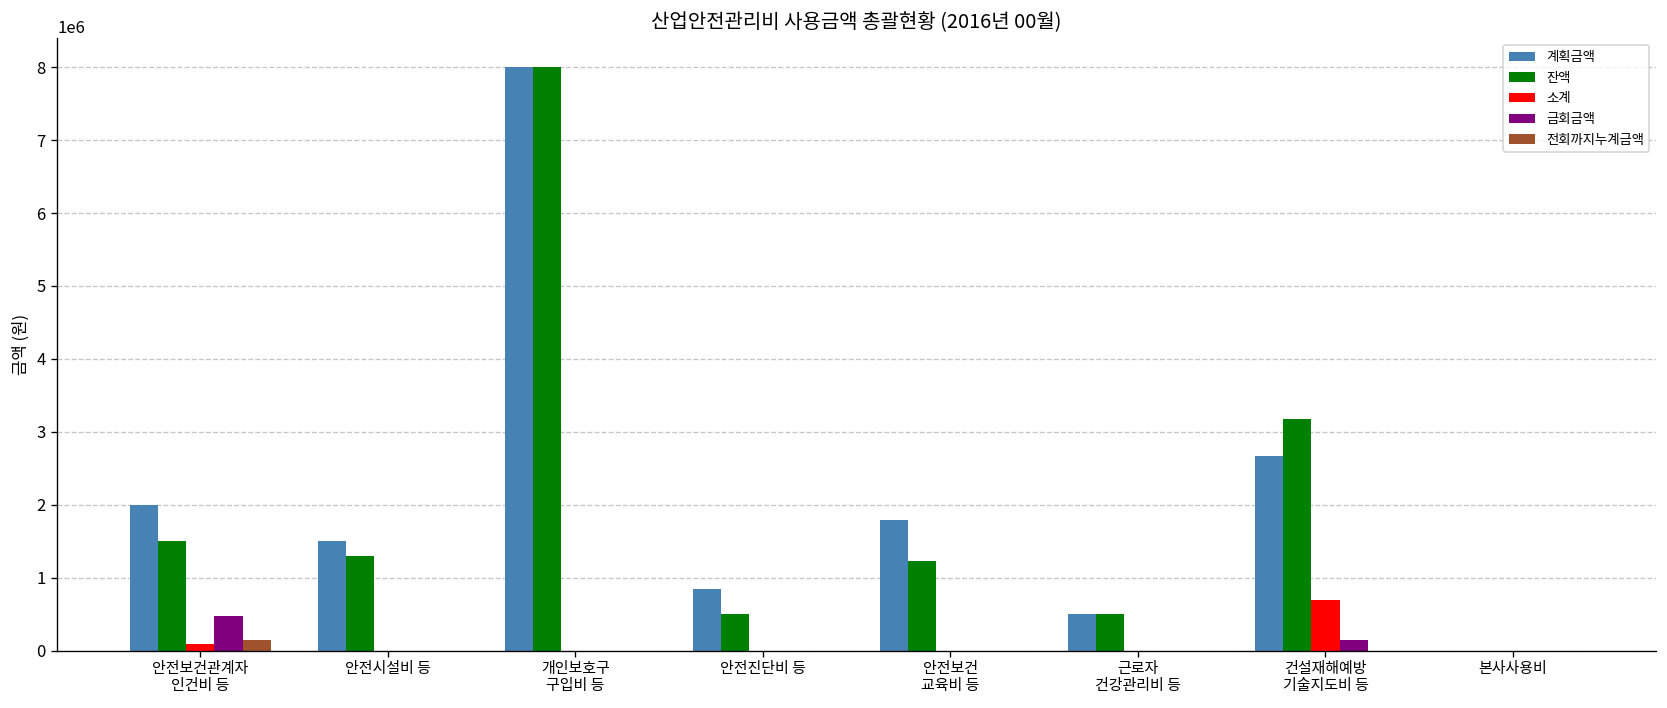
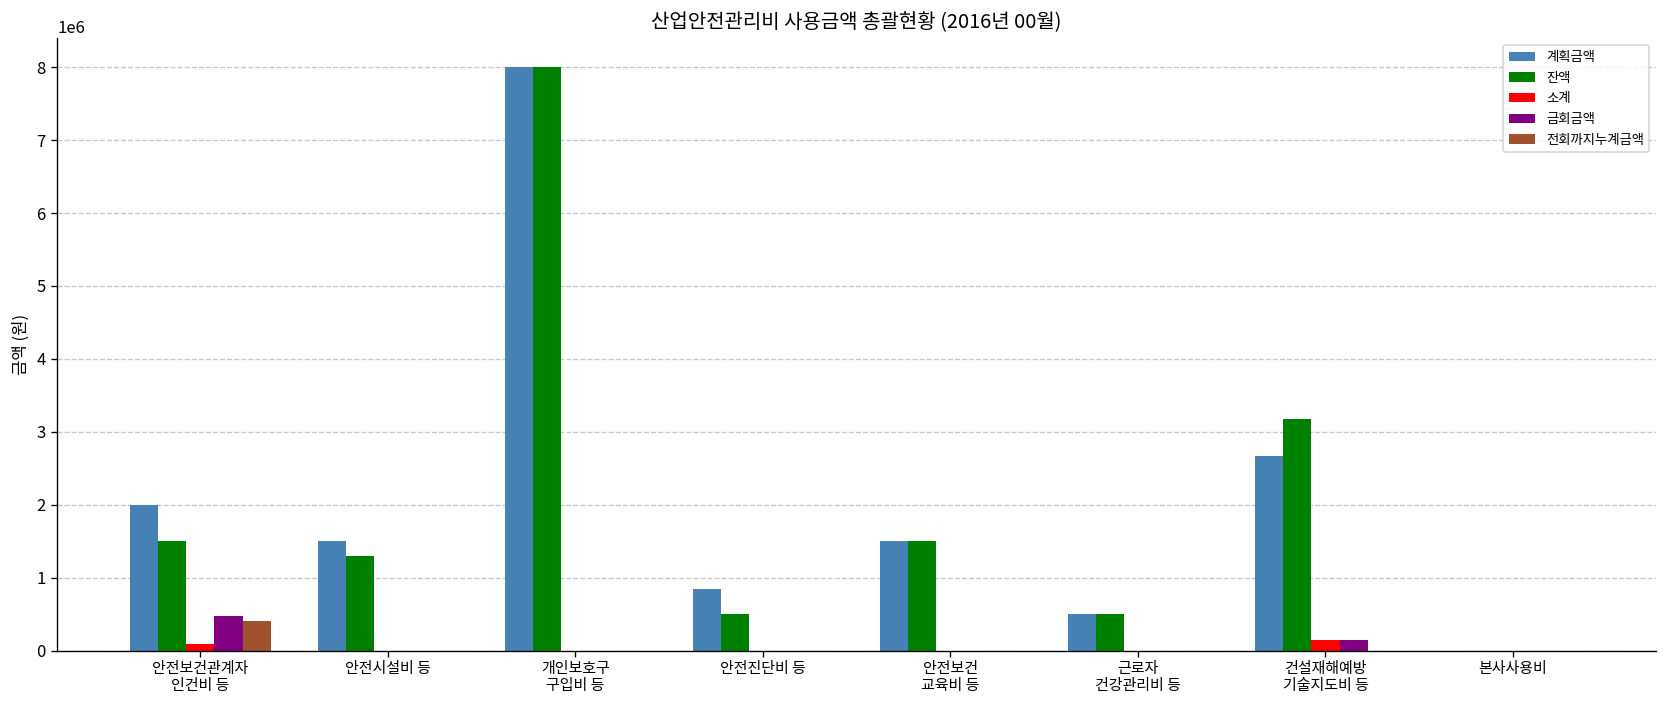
전회까지누계금액, 안전보건관계자 인건비 등: 200000 -> 400000
계획금액, 안전보건 교육비 등: 1800000 -> 1500000
잔액, 안전보건 교육비 등: 1200000 -> 1500000
소계, 건설재해예방 기술지도비 등: 700000 -> 200000
